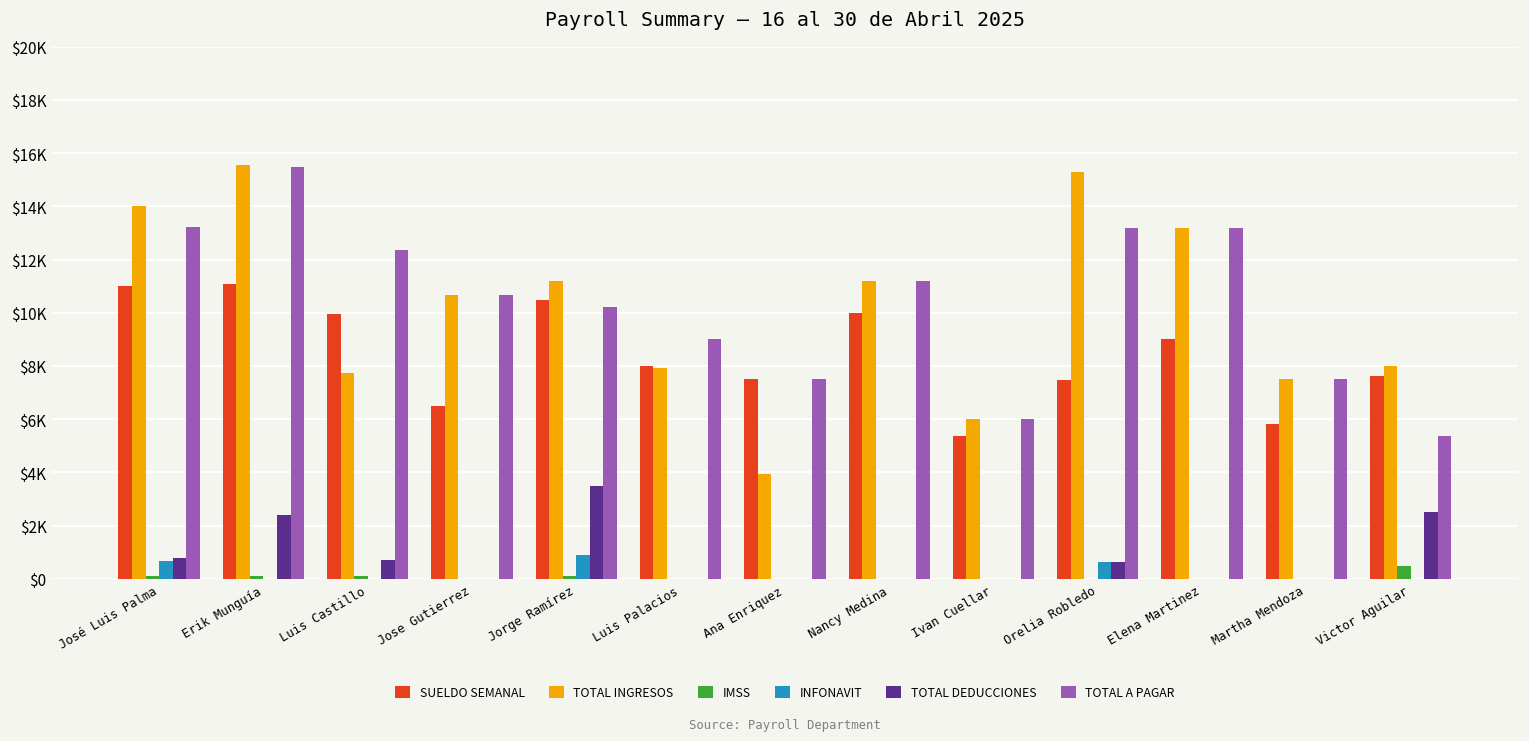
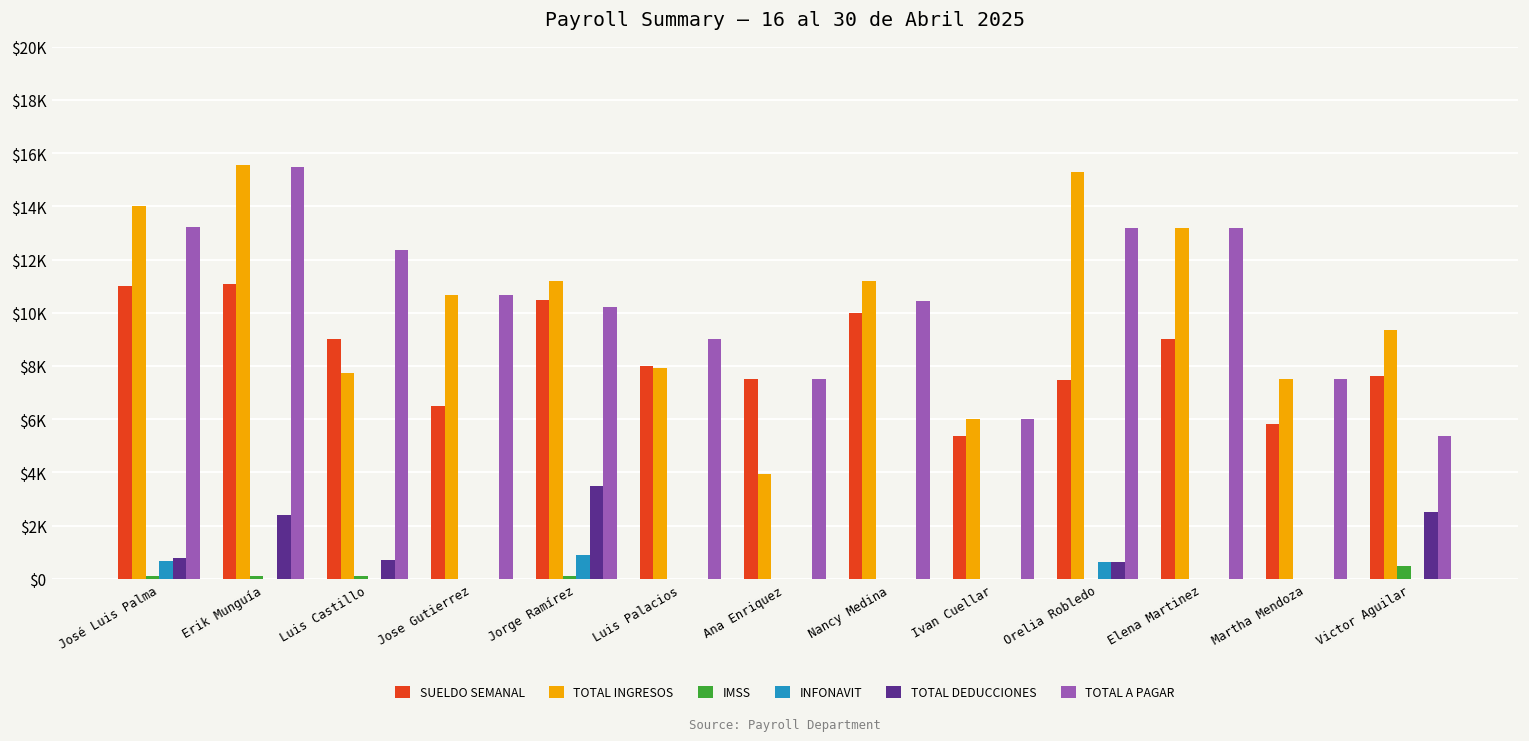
SUELDO SEMANAL, Luis Castillo: $10000 -> $9000
TOTAL A PAGAR, Nancy Medina: $11200 -> $10400
TOTAL INGRESOS, Victor Aguilar: $8000 -> $9400
